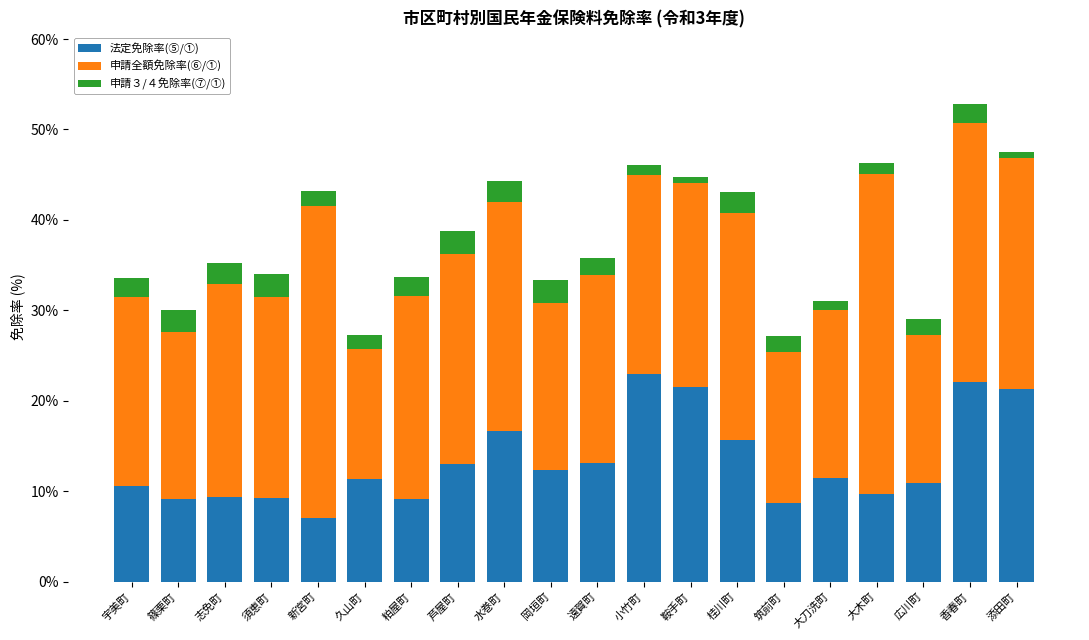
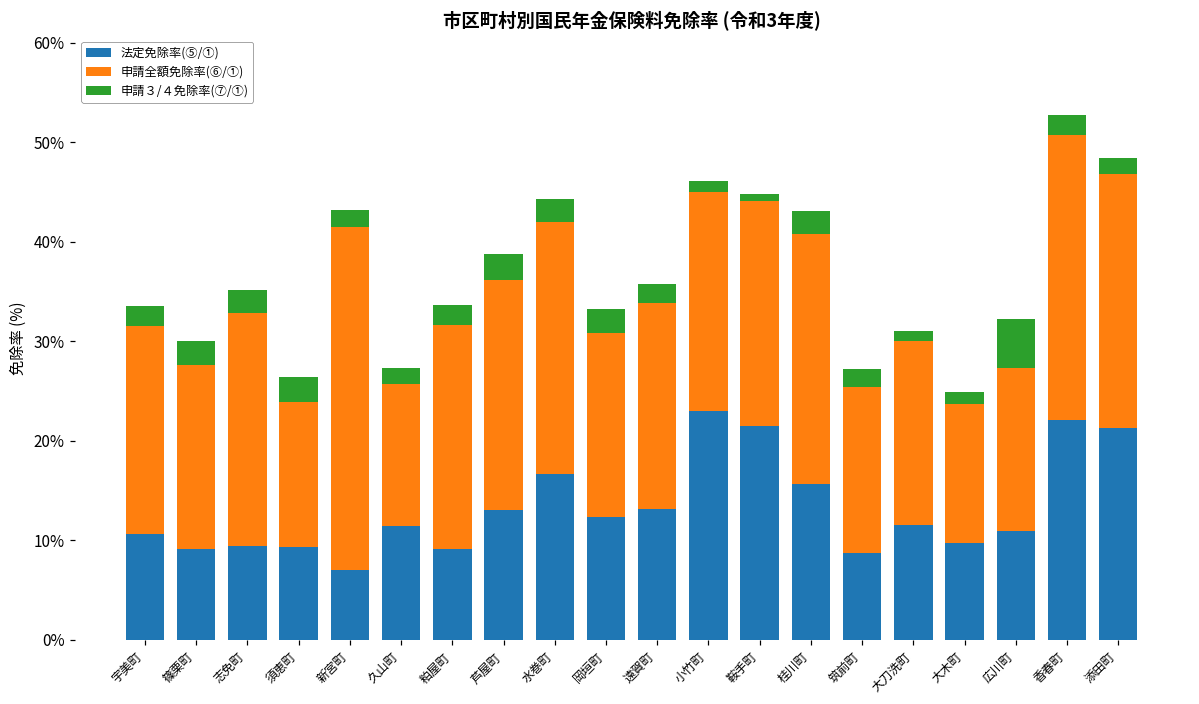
申請全額免除率(⑥/①), 須恵町: 22% -> 15%
申請全額免除率(⑥/①), 大木町: 35% -> 14%
申請３/４免除率(⑦/①), 広川町: 2% -> 5%
申請３/４免除率(⑦/①), 添田町: 1% -> 2%
